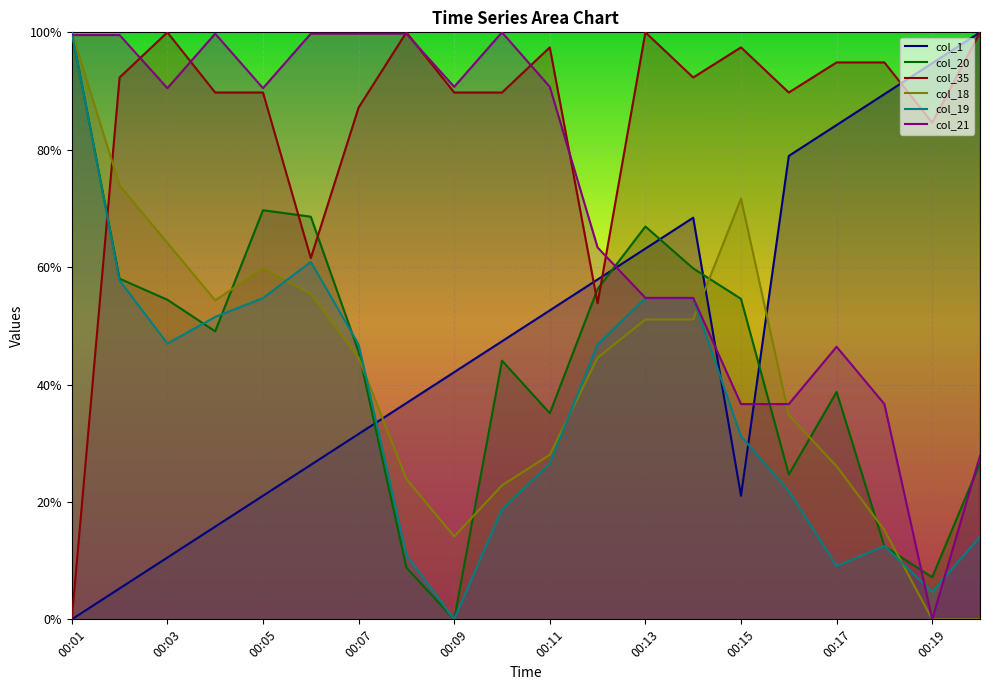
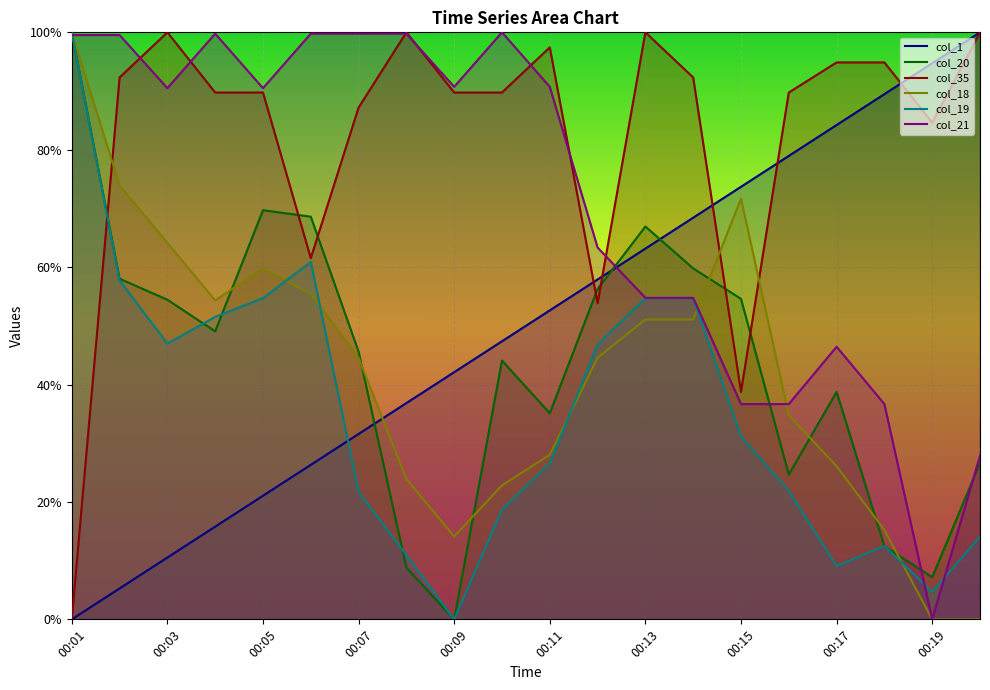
col_19, 00:07: 47% -> 22%
col_1, 00:15: 21% -> 74%
col_35, 00:15: 97% -> 39%
